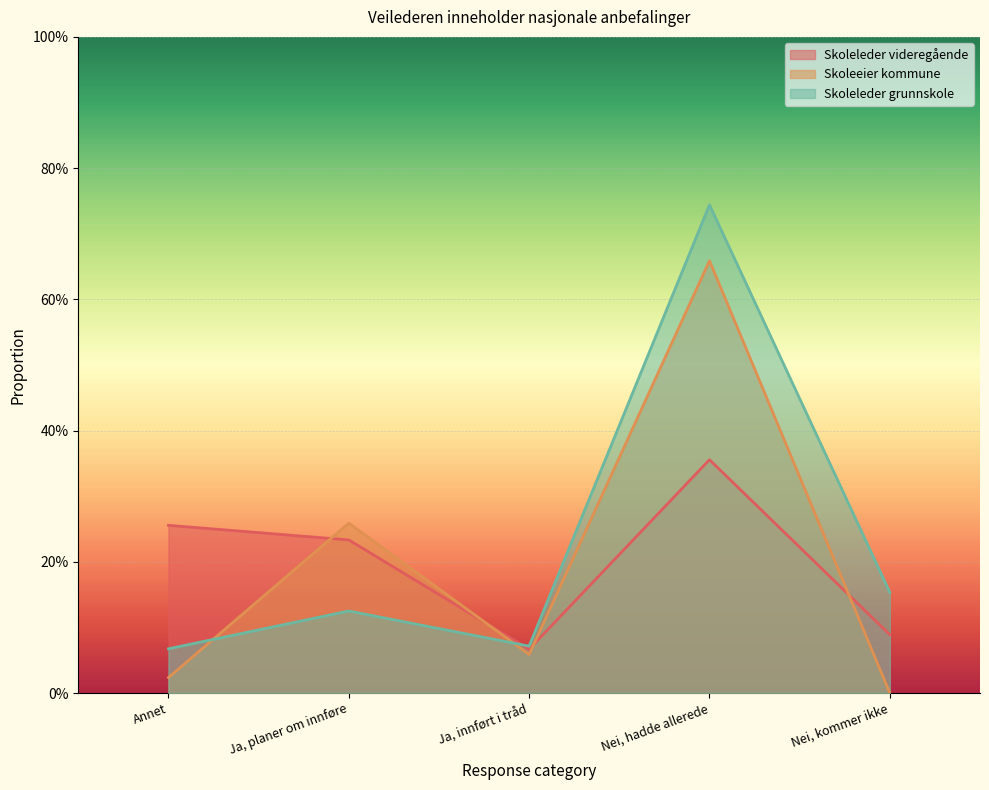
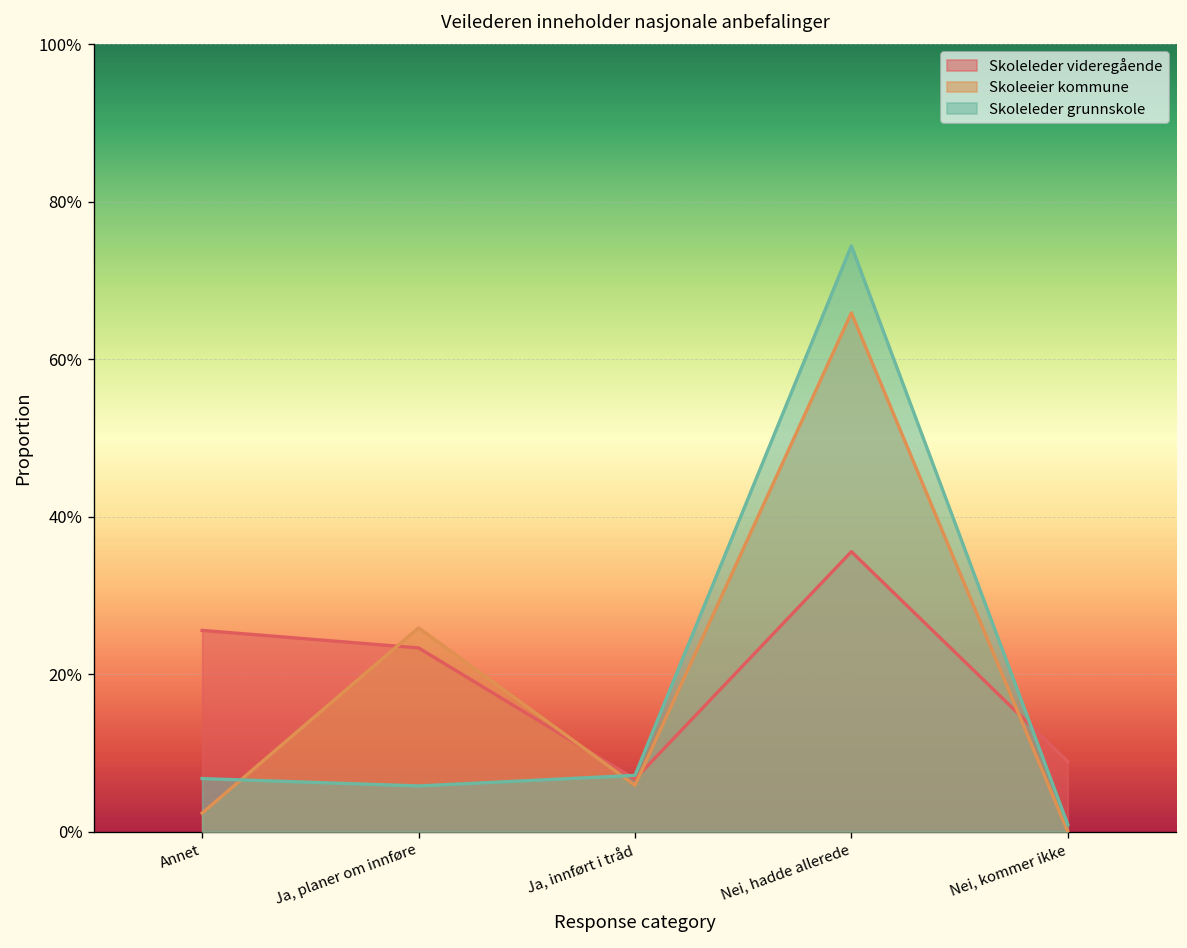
Skoleleder grunnskole, Ja, planer om innføre: 13% -> 6%
Skoleleder grunnskole, Nei, kommer ikke: 15% -> 1%
